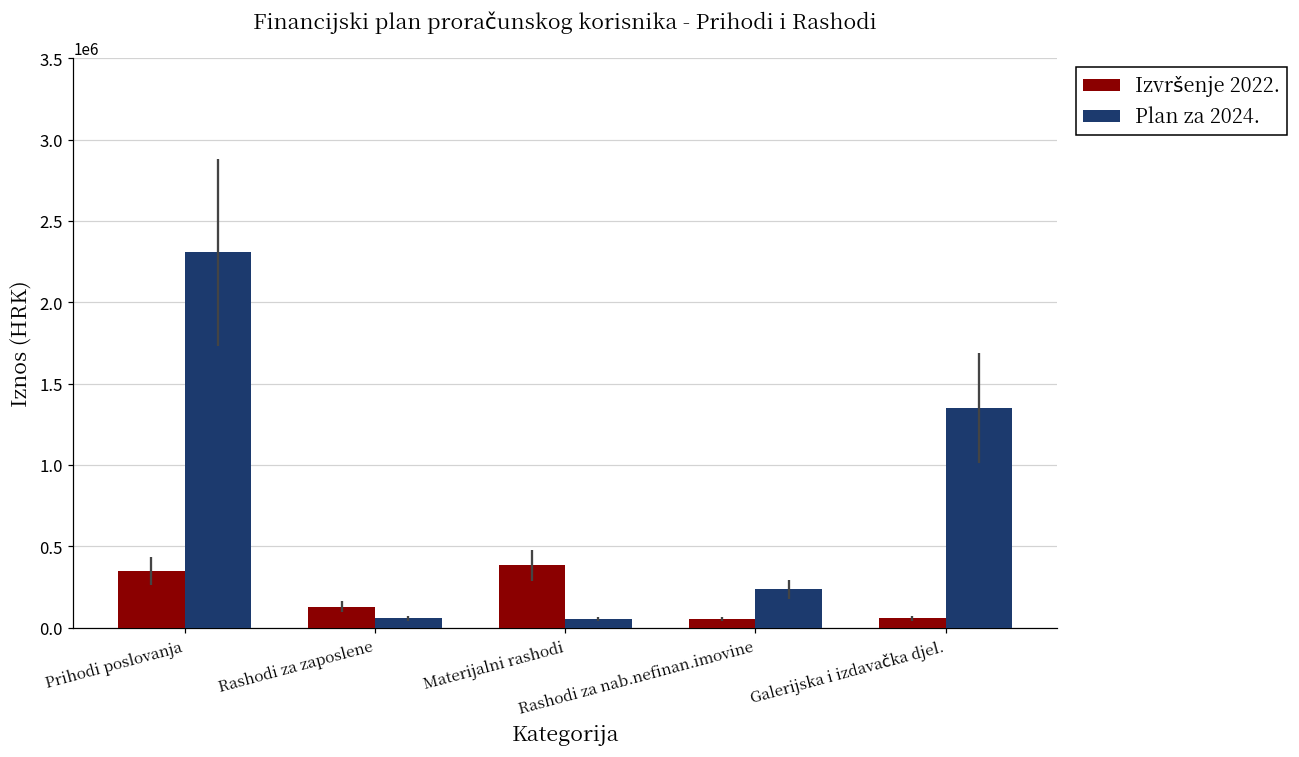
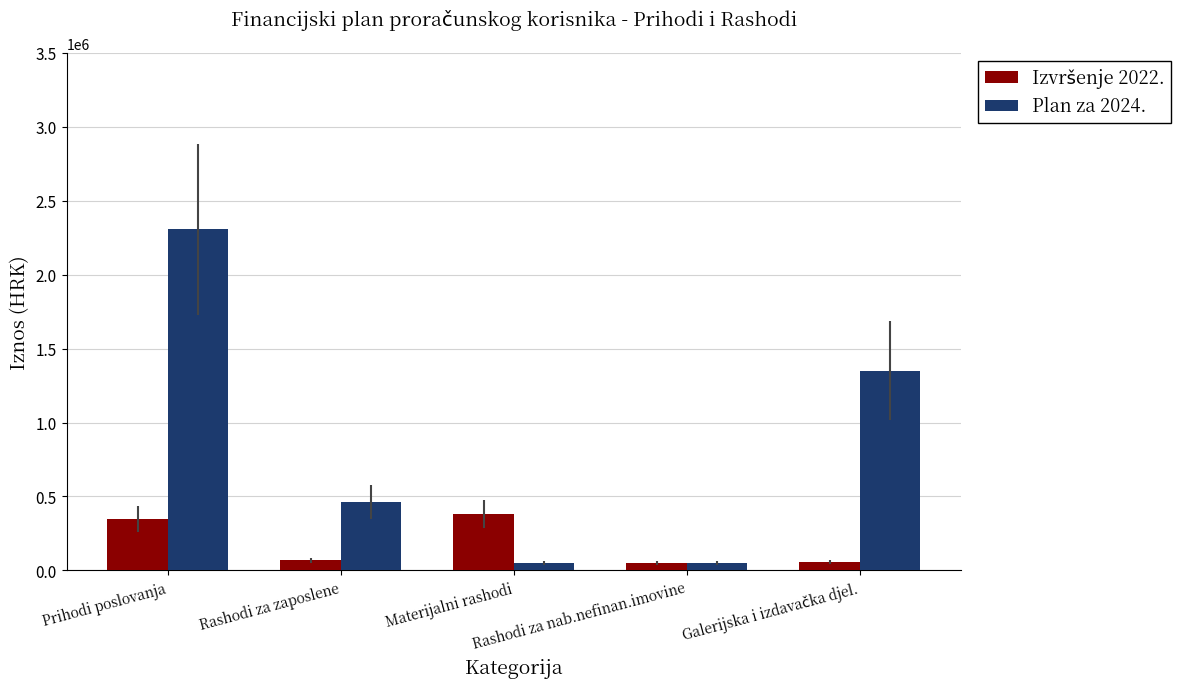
Izvršenje 2022., Rashodi za zaposlene: 130000 -> 70000
Plan za 2024., Rashodi za zaposlene: 60000 -> 460000
Plan za 2024., Rashodi za nab.nefinan.imovine: 240000 -> 50000
